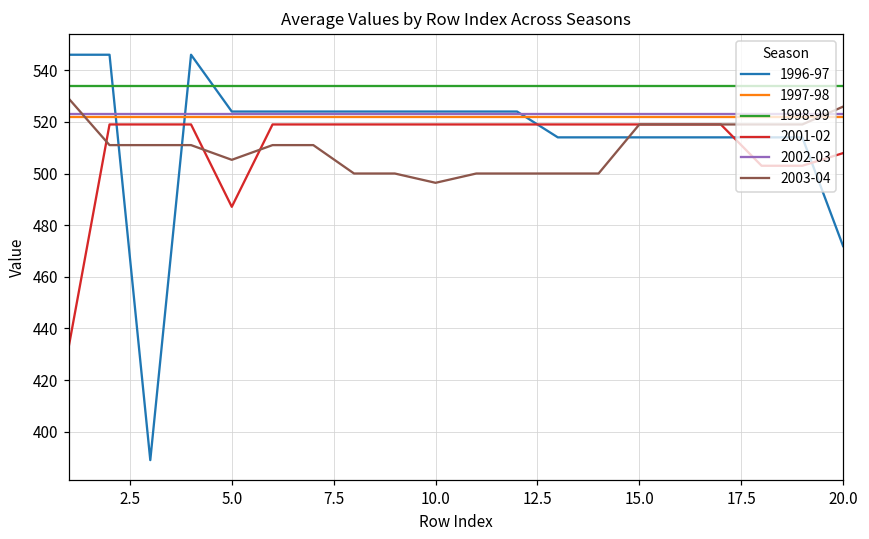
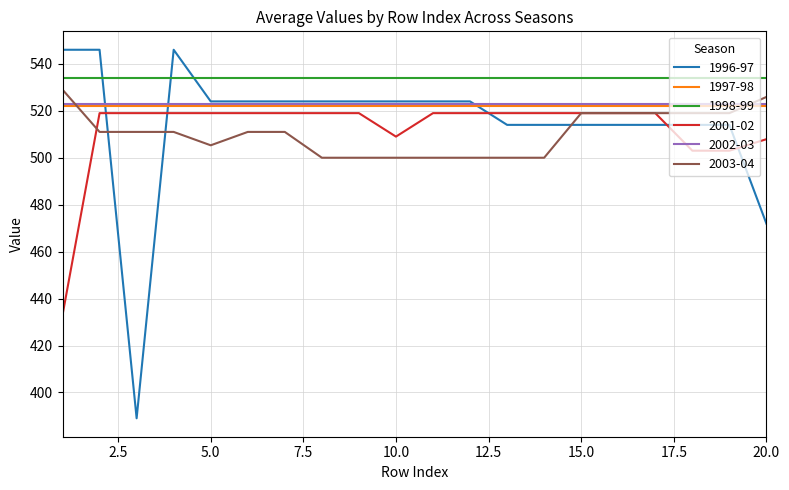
2001-02, 5.0: 487 -> 519
2001-02, 10.0: 519 -> 509
2003-04, 10.0: 496 -> 500
